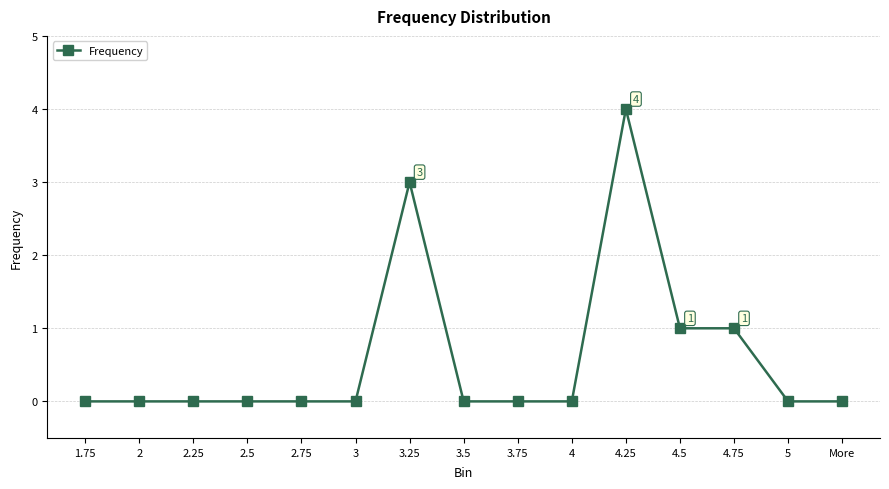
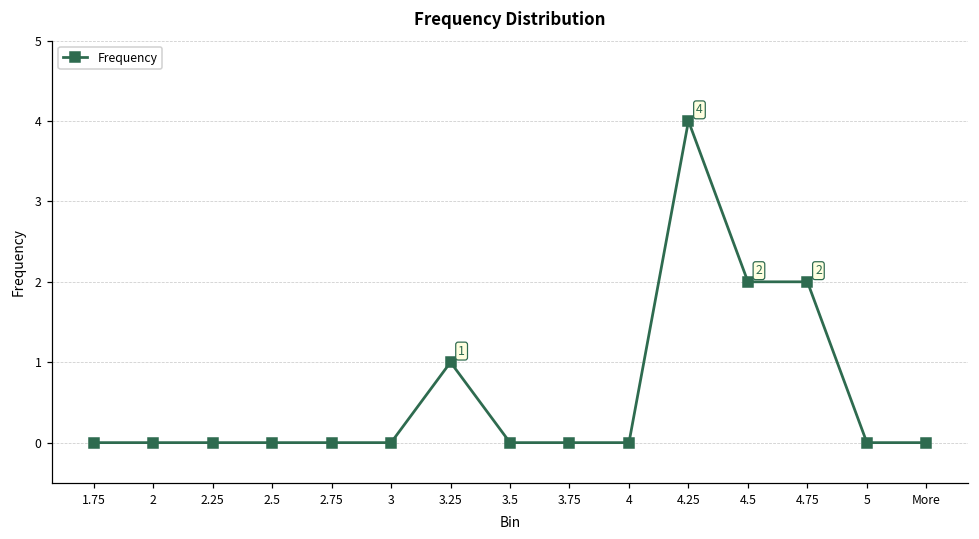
3.25: 3 -> 1
4.5: 1 -> 2
4.75: 1 -> 2
